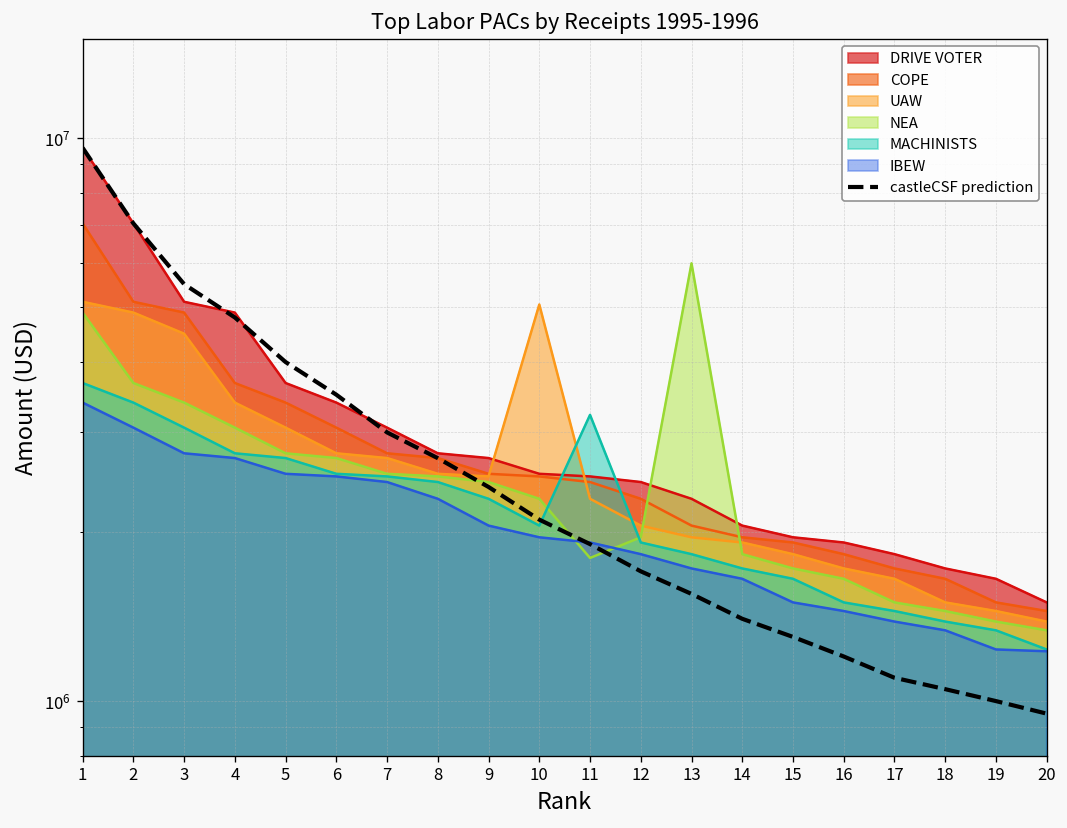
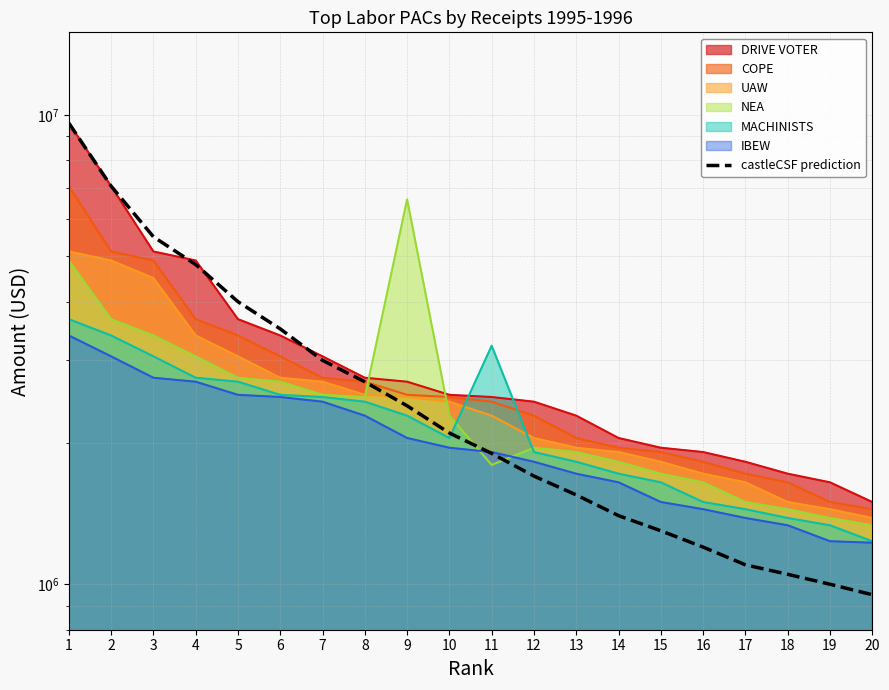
NEA, 9: 2400000 -> 6600000
UAW, 10: 5100000 -> 2400000
NEA, 13: 6000000 -> 1910000
